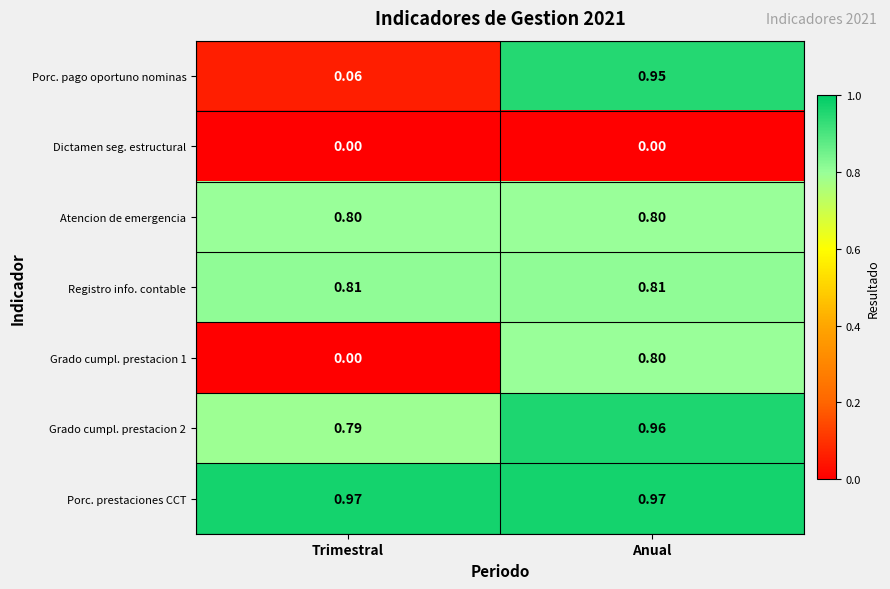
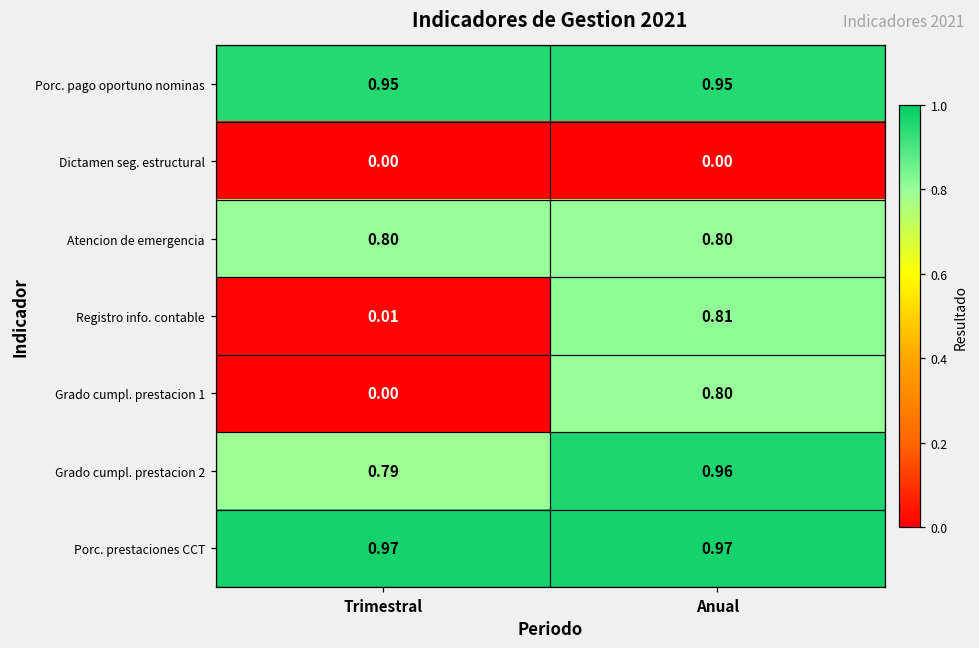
Porc. pago oportuno nominas, Trimestral: 0.06 -> 0.95
Registro info. contable, Trimestral: 0.81 -> 0.01
